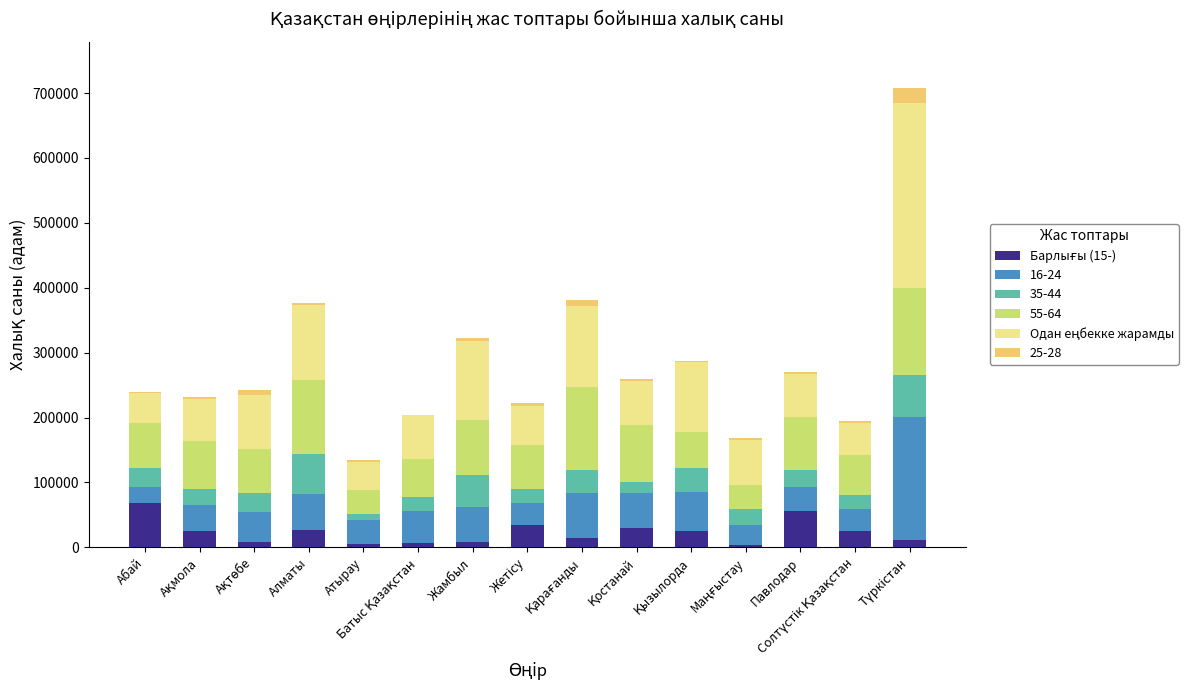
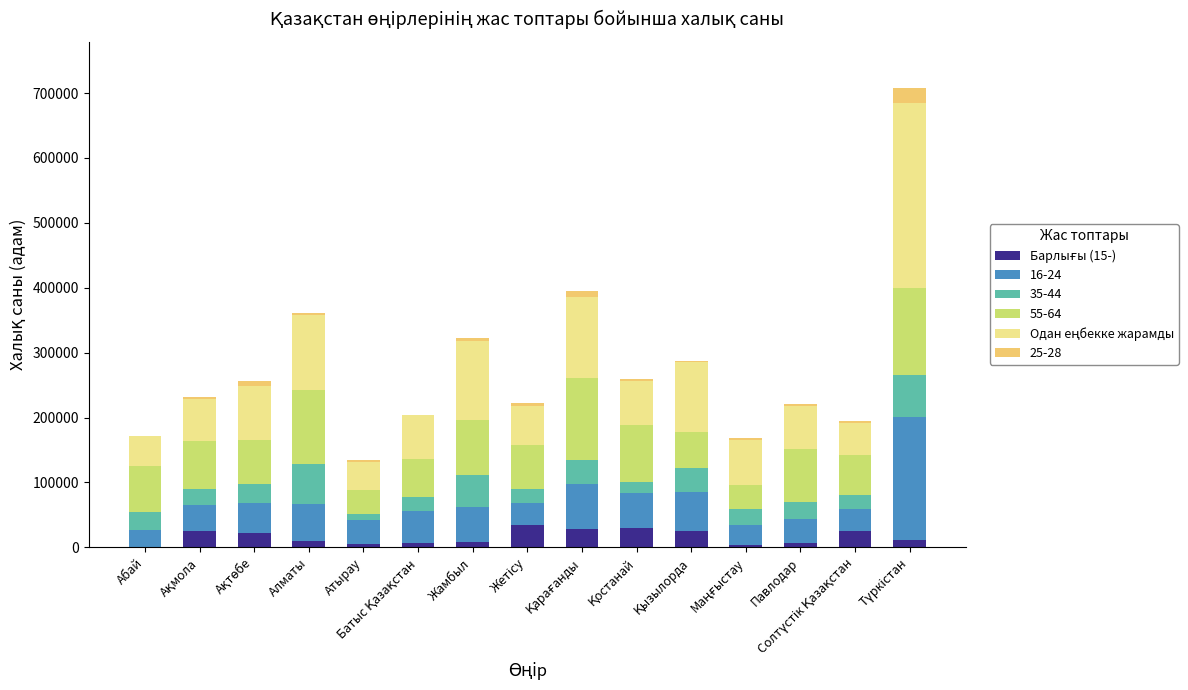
Барлығы (15-), Абай: 70000 -> 0
Барлығы (15-), Ақтөбе: 10000 -> 20000
Барлығы (15-), Алматы: 30000 -> 10000
Барлығы (15-), Қарағанды: 10000 -> 30000
Барлығы (15-), Павлодар: 60000 -> 10000
